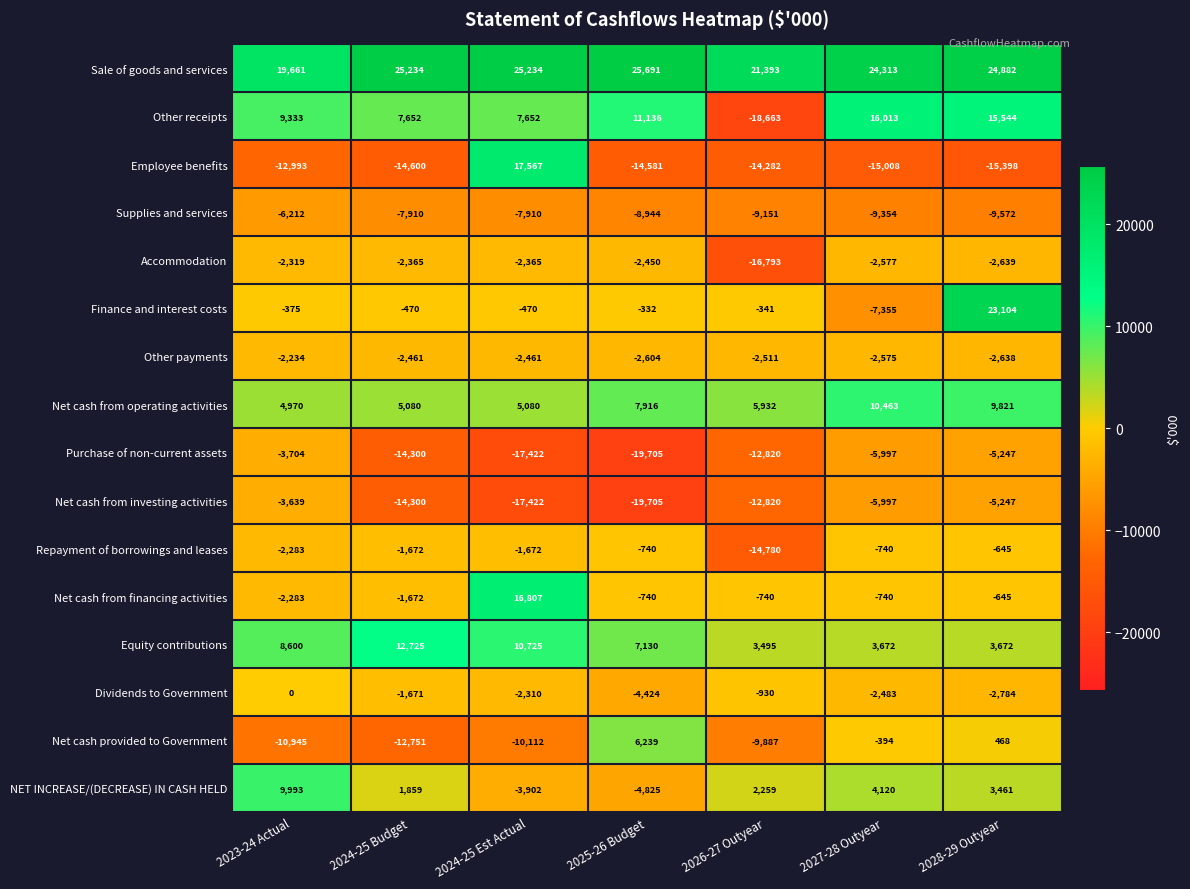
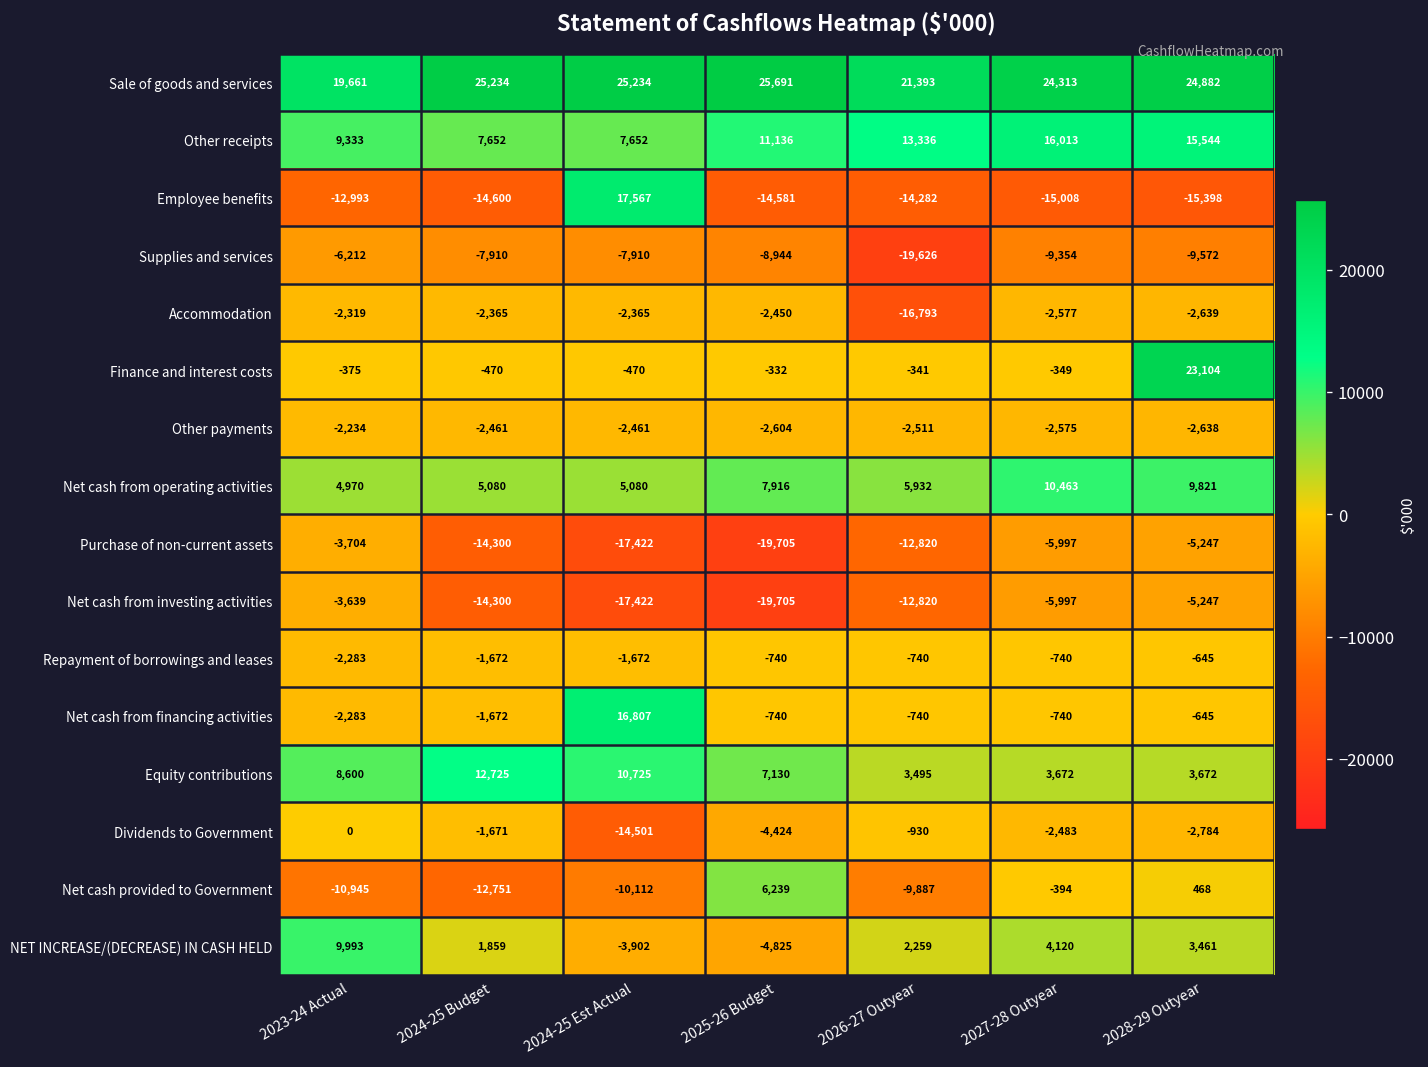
Other receipts, 2026-27 Outyear: -18,663 -> 13,336
Supplies and services, 2026-27 Outyear: -9,151 -> -19,626
Finance and interest costs, 2027-28 Outyear: -7,355 -> -349
Repayment of borrowings and leases, 2026-27 Outyear: -14,780 -> -740
Dividends to Government, 2024-25 Est Actual: -2,310 -> -14,501
